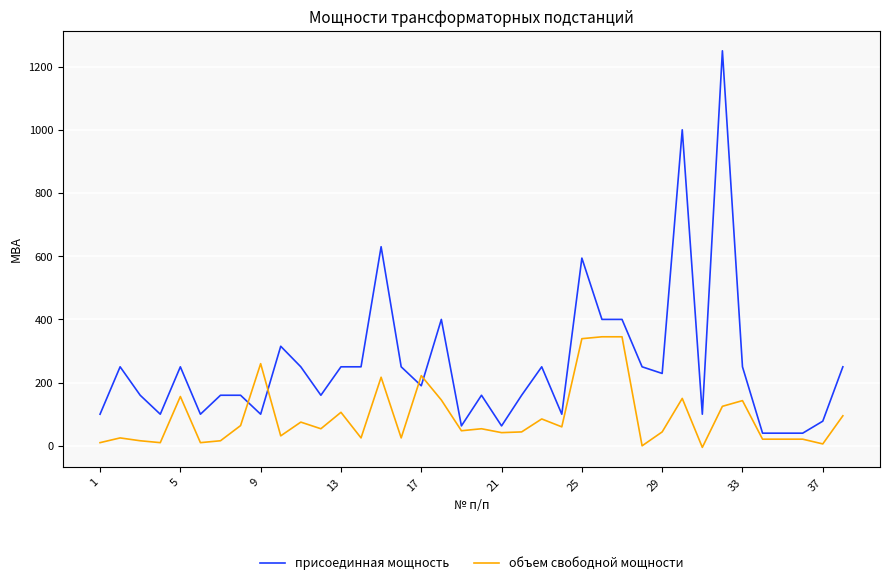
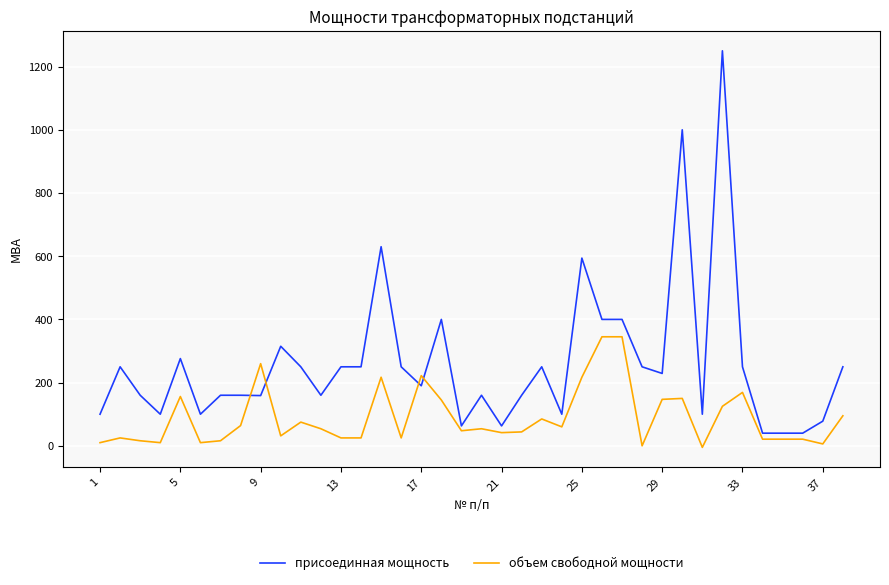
присоединная мощность, 5: 250 -> 280
присоединная мощность, 9: 100 -> 160
объем свободной мощности, 13: 110 -> 30
объем свободной мощности, 25: 340 -> 220
объем свободной мощности, 29: 40 -> 150
объем свободной мощности, 33: 140 -> 170
